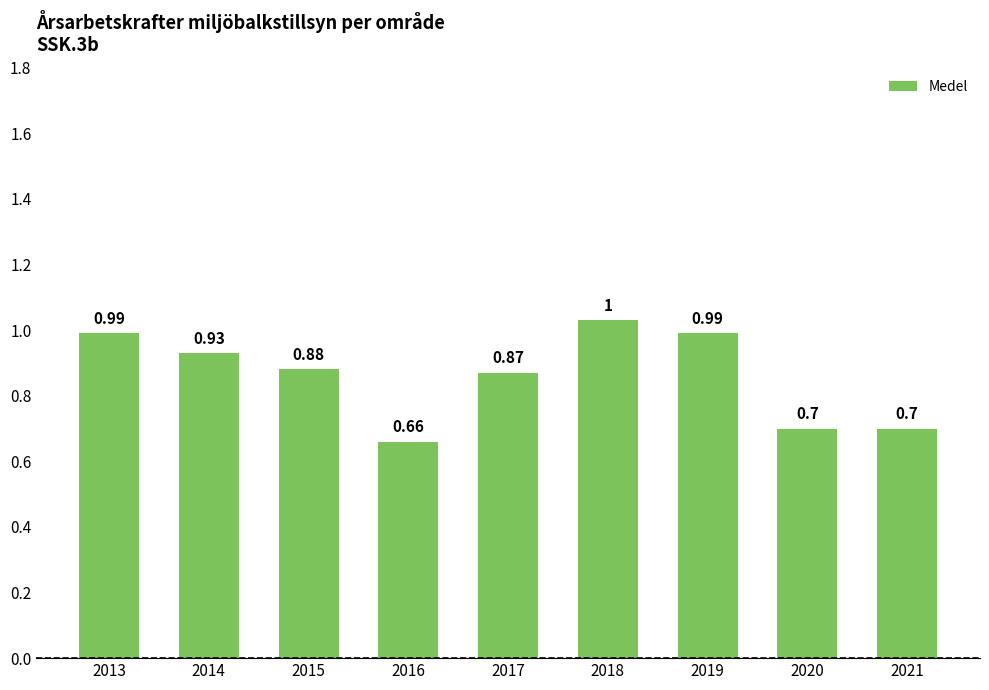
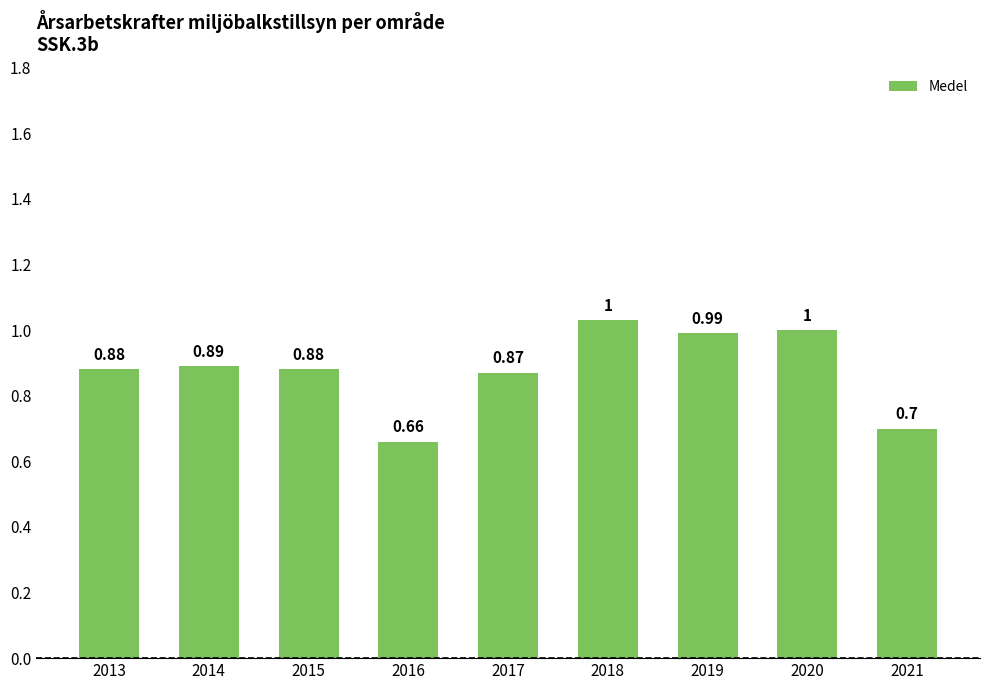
2013: 0.99 -> 0.88
2014: 0.93 -> 0.89
2020: 0.7 -> 1
